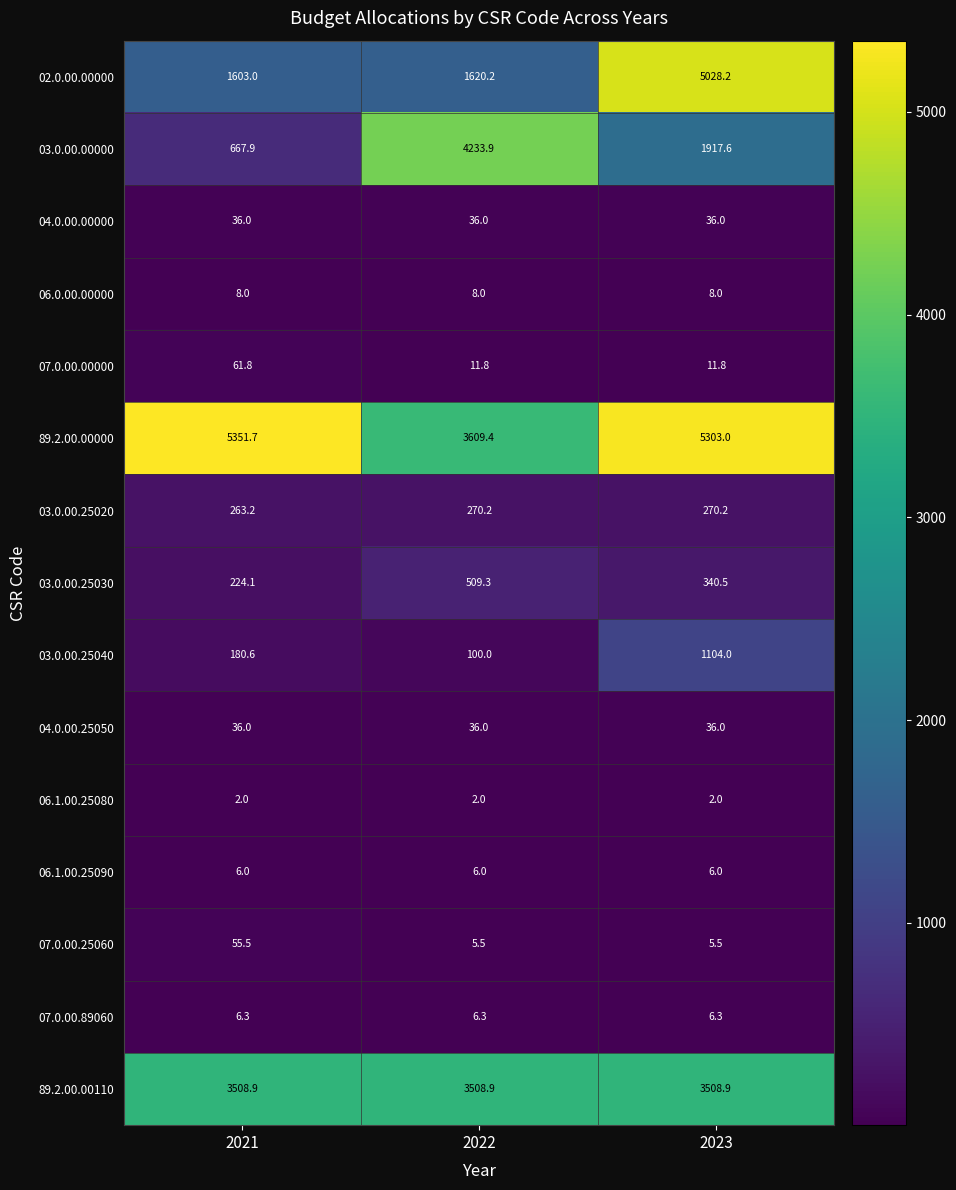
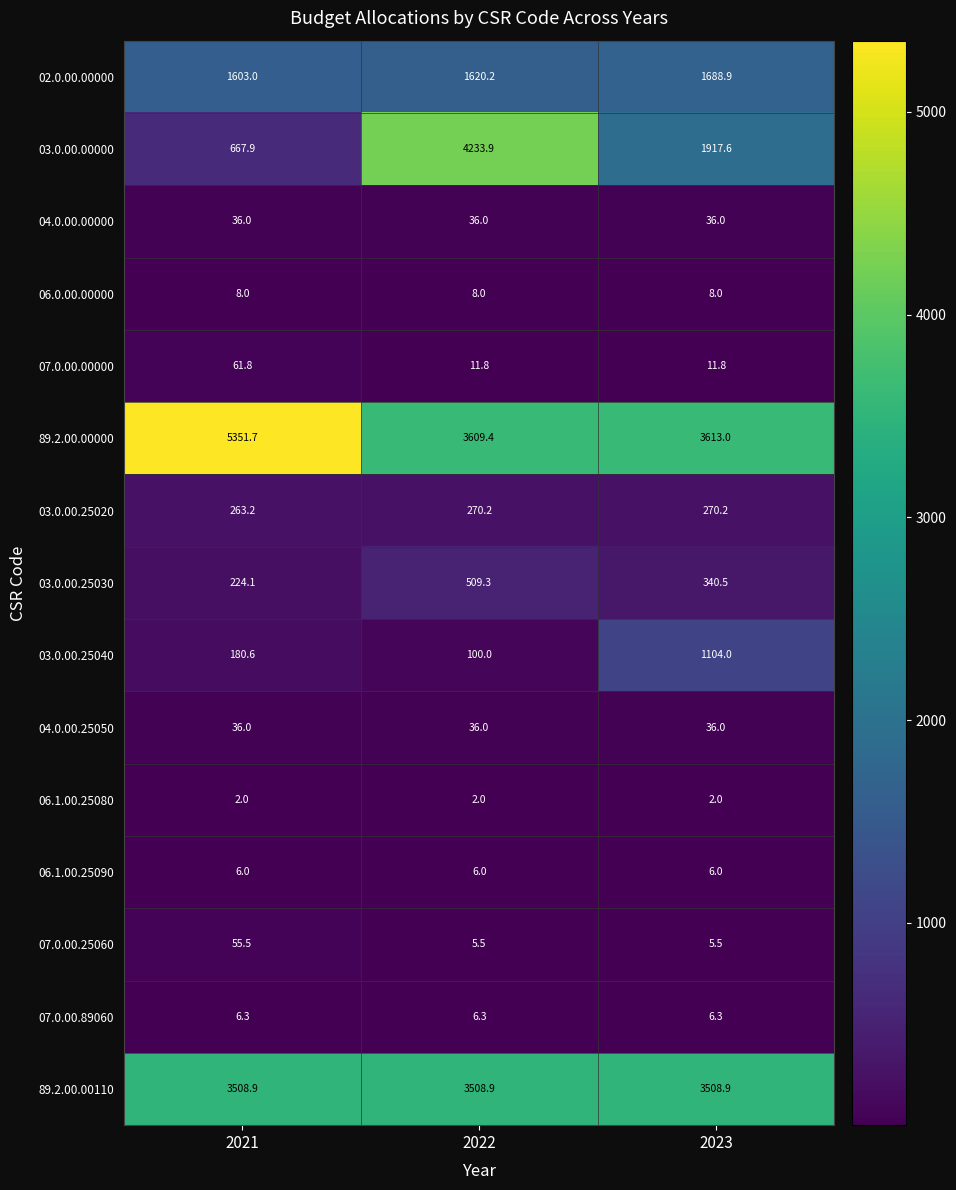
02.0.00.00000, 2023: 5028.2 -> 1688.9
89.2.00.00000, 2023: 5303.0 -> 3613.0
